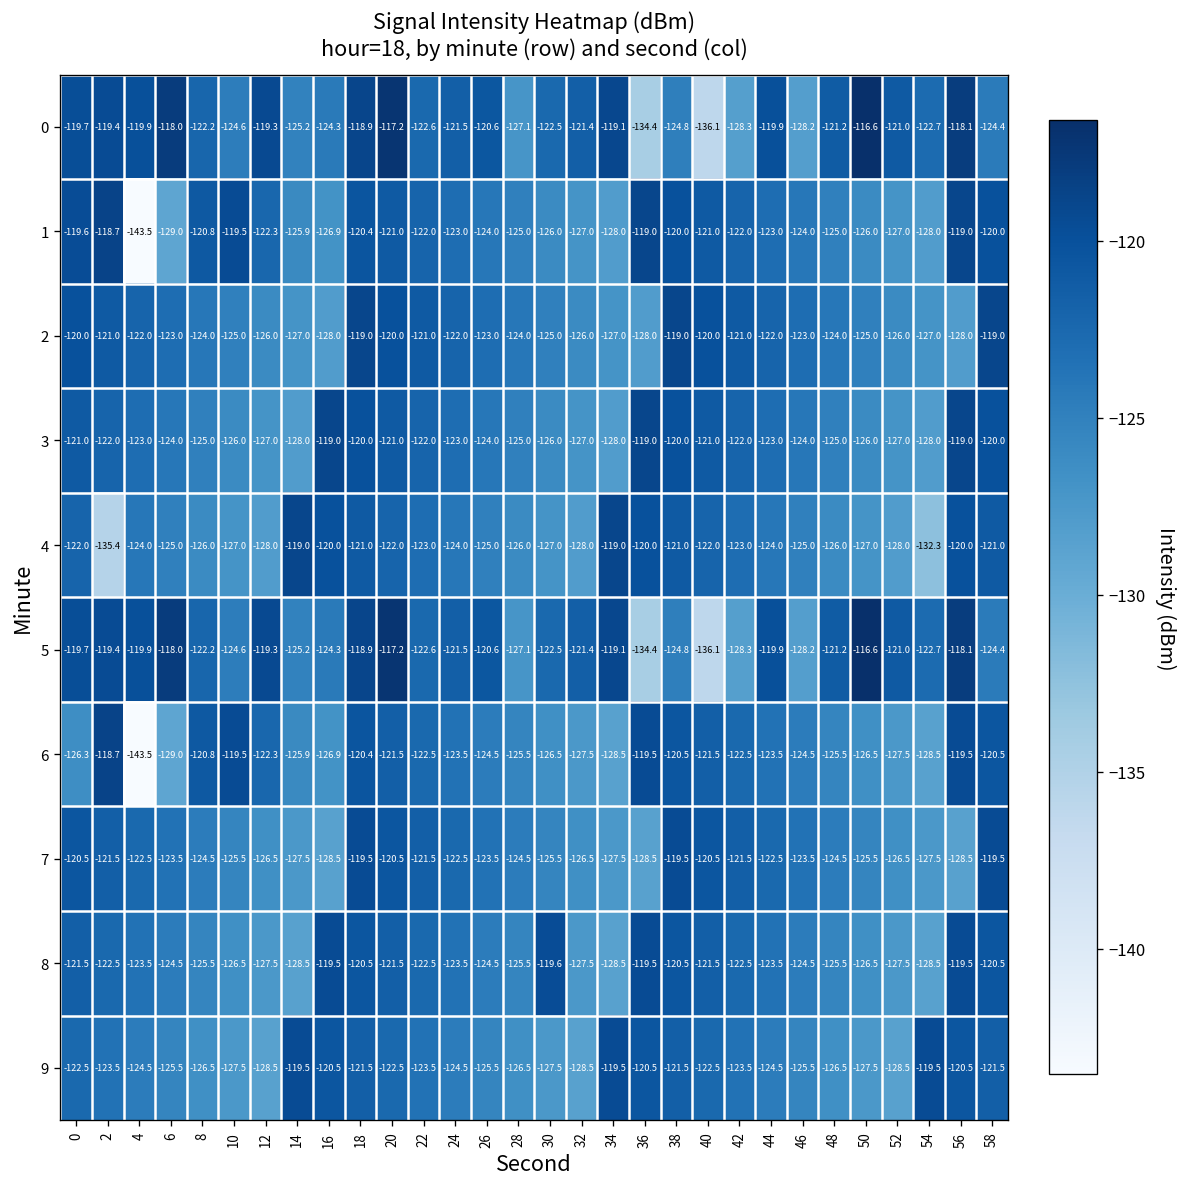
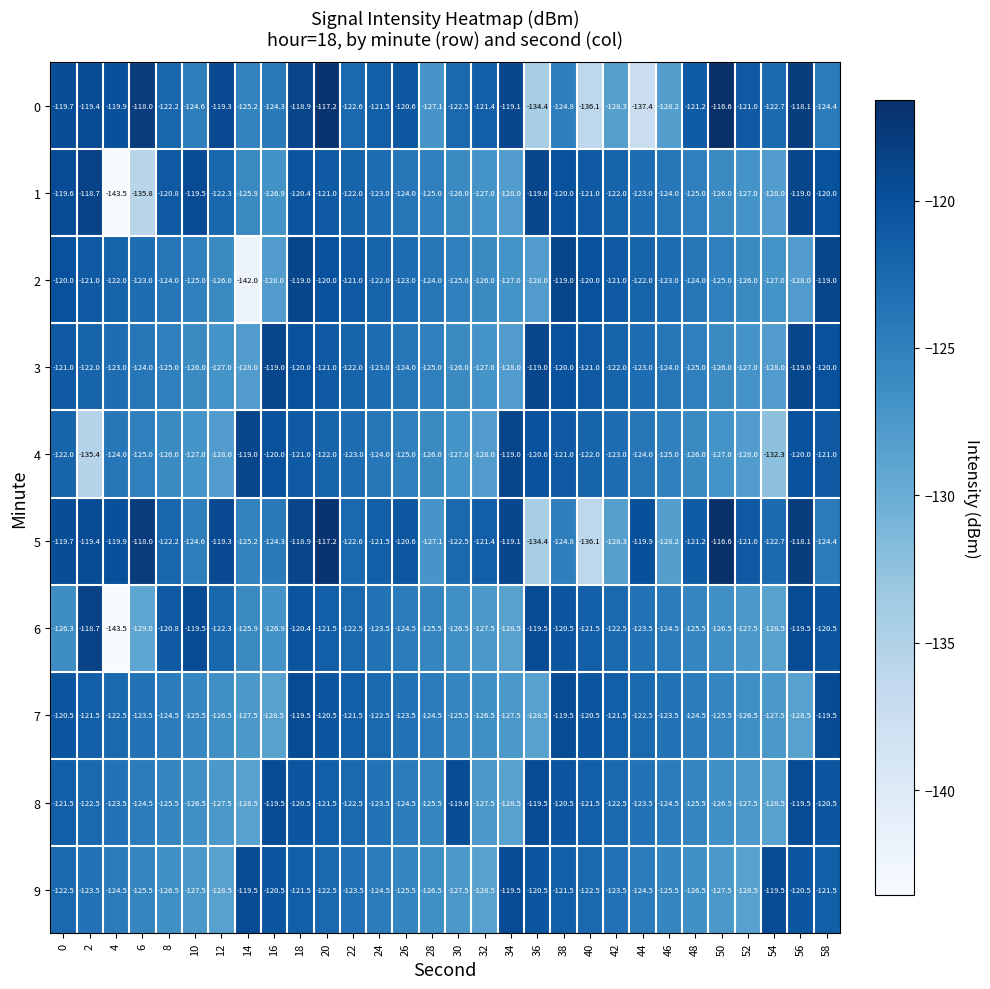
0, 44: -119.9 -> -137.4
1, 6: -129.0 -> -135.8
2, 14: -127.0 -> -142.0
